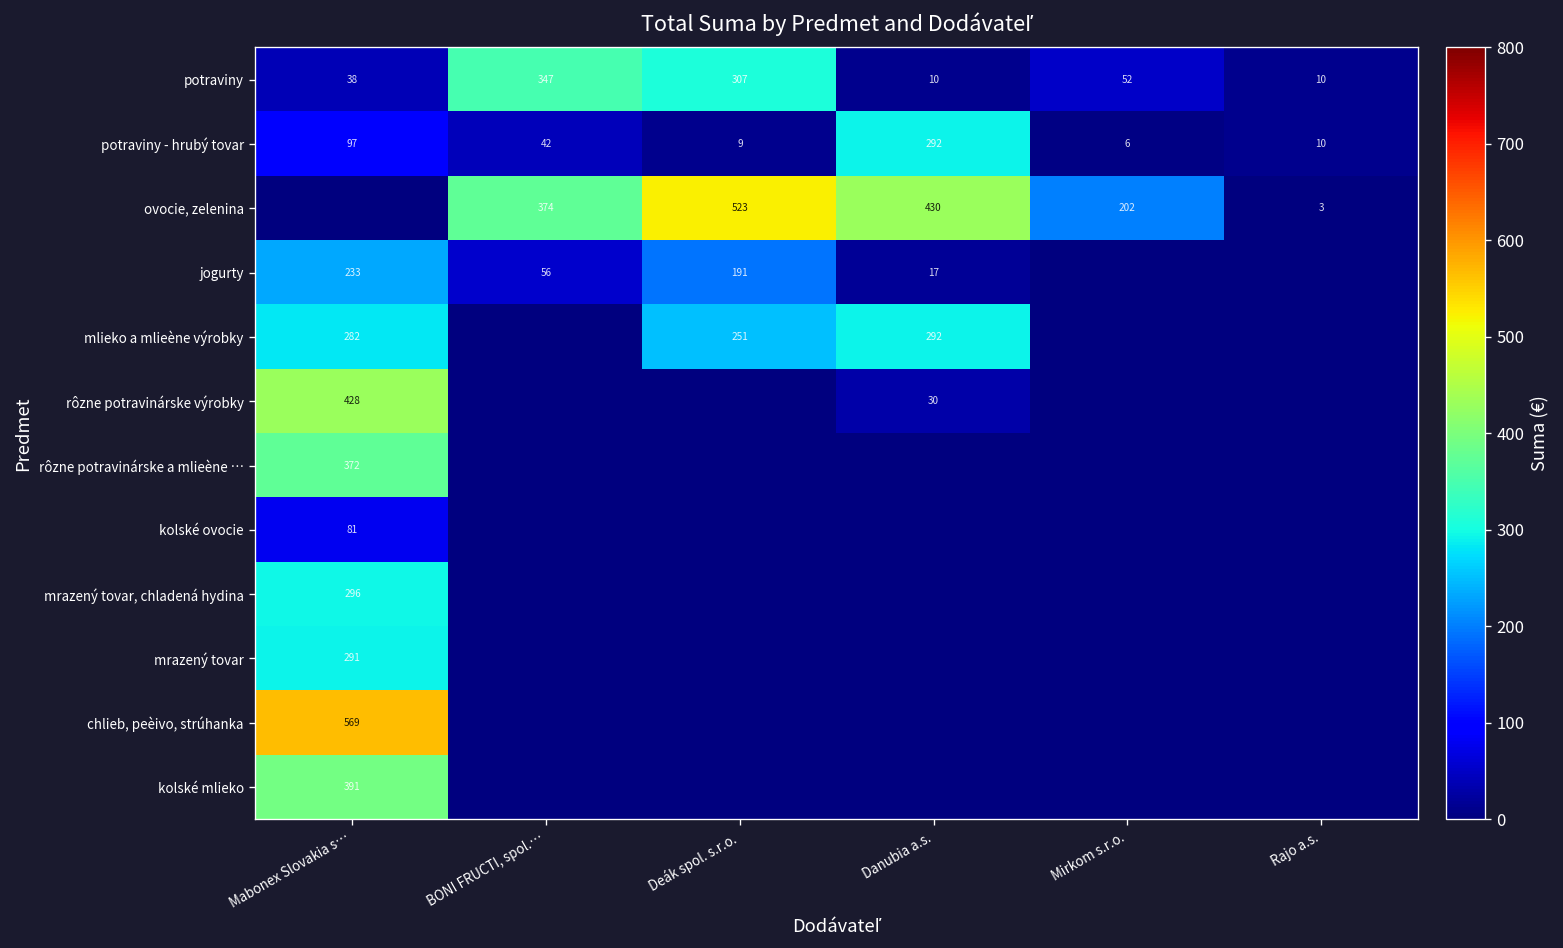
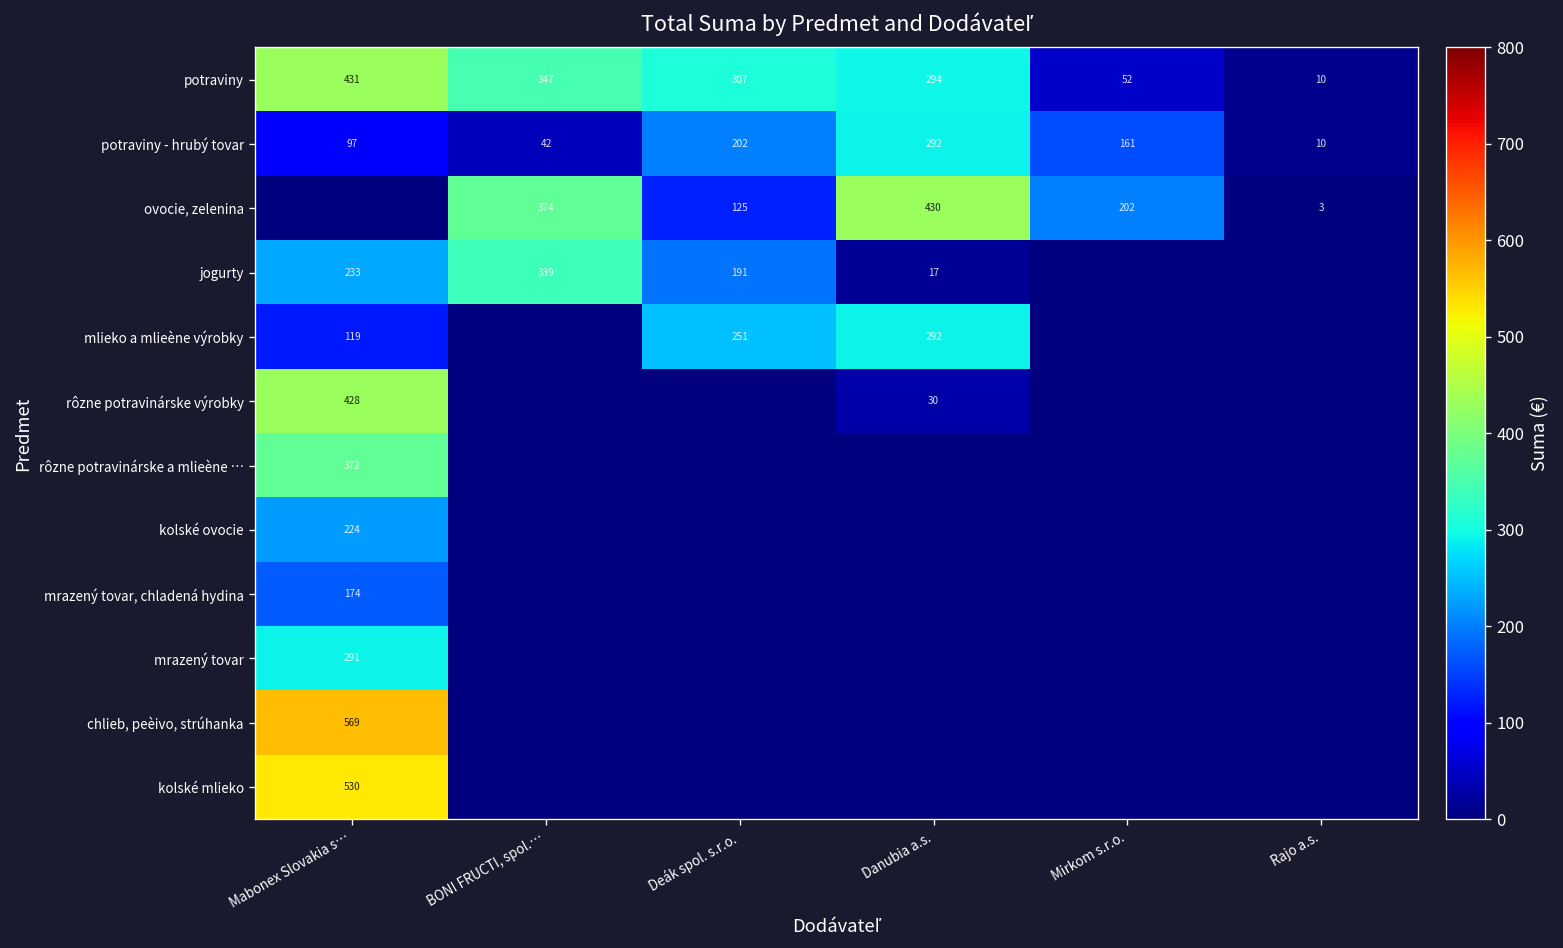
potraviny, Mabonex Slovakia s…: 38 -> 431
potraviny, Danubia a.s.: 10 -> 294
potraviny - hrubý tovar, Deák spol. s.r.o.: 9 -> 202
potraviny - hrubý tovar, Mirkom s.r.o.: 6 -> 161
ovocie, zelenina, Deák spol. s.r.o.: 523 -> 125
jogurty, BONI FRUCTI, spol.…: 56 -> 339
mlieko a mlieène výrobky, Mabonex Slovakia s…: 282 -> 119
kolské ovocie, Mabonex Slovakia s…: 81 -> 224
mrazený tovar, chladená hydina, Mabonex Slovakia s…: 296 -> 174
kolské mlieko, Mabonex Slovakia s…: 391 -> 530
